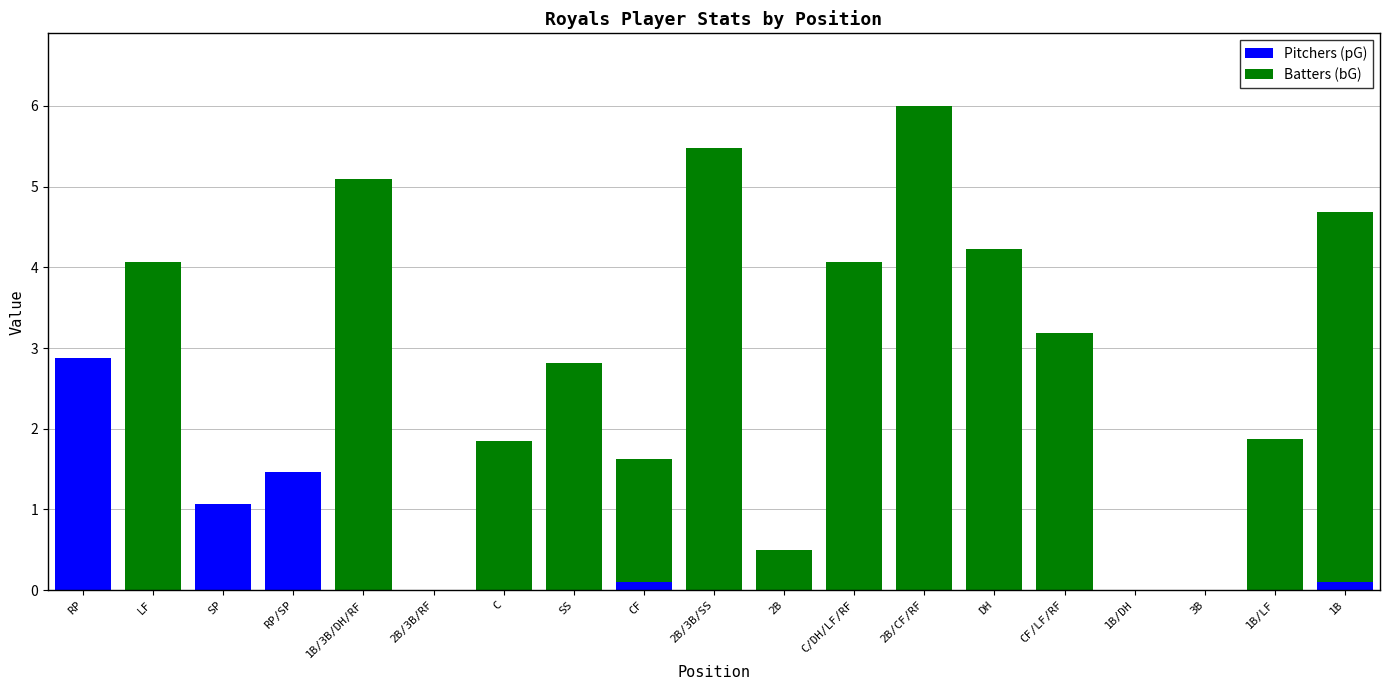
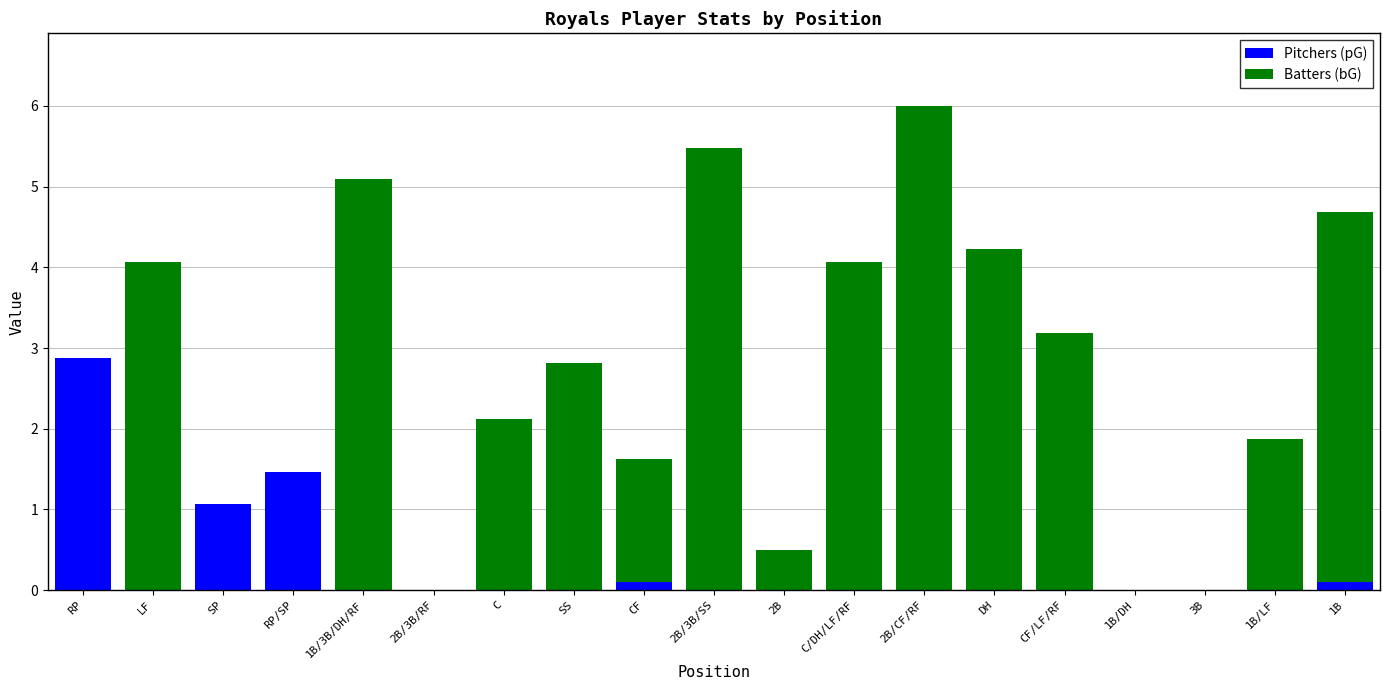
Batters (bG), C: 1.9 -> 2.1
